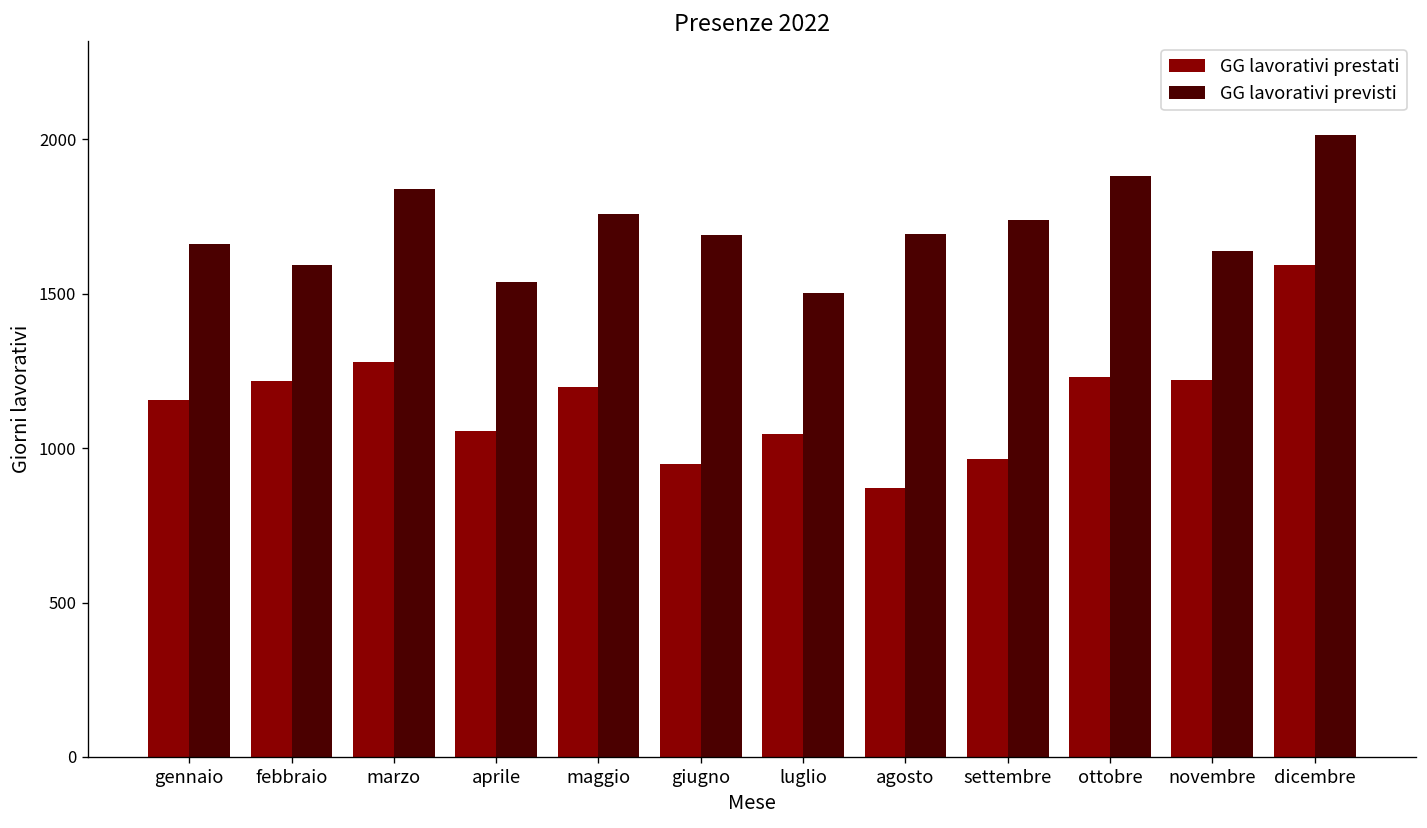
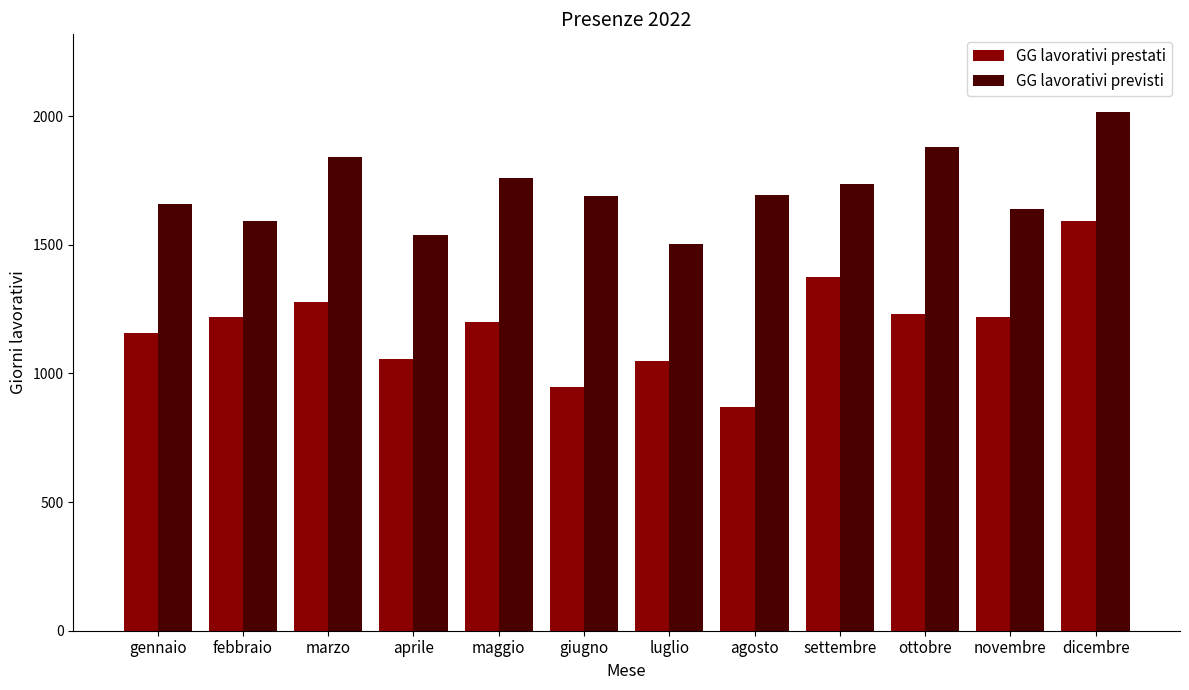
GG lavorativi prestati, settembre: 970 -> 1380
